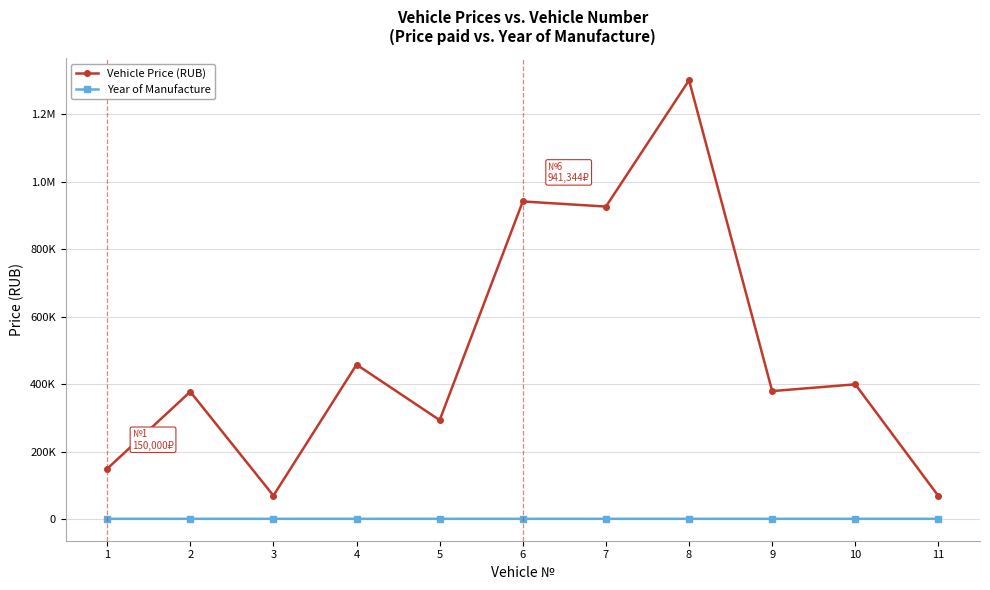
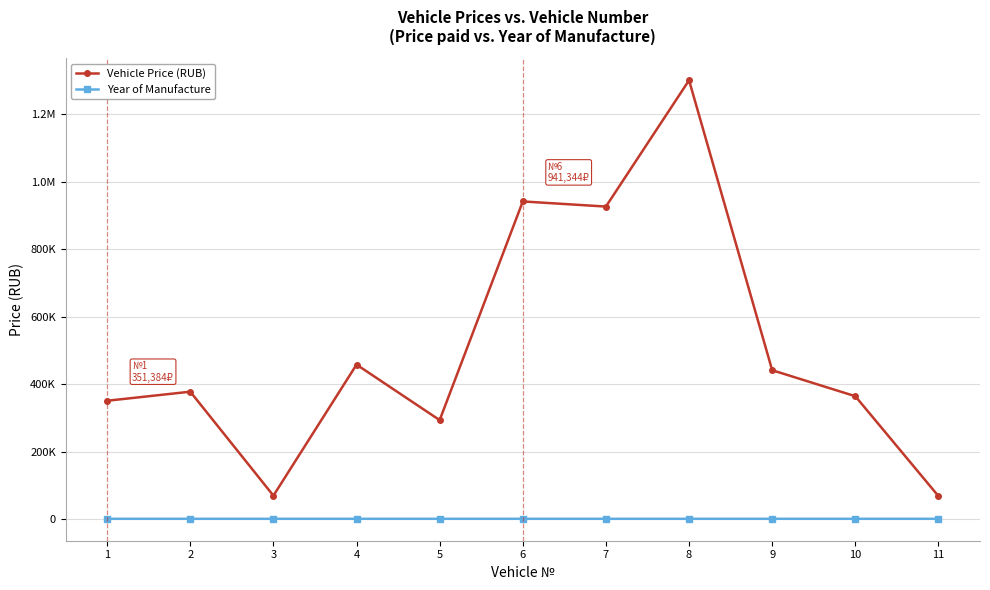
Vehicle Price (RUB), 1: 150,000₽ -> 351,384₽
Vehicle Price (RUB), 9: 380000 -> 440000
Vehicle Price (RUB), 10: 400000 -> 360000
